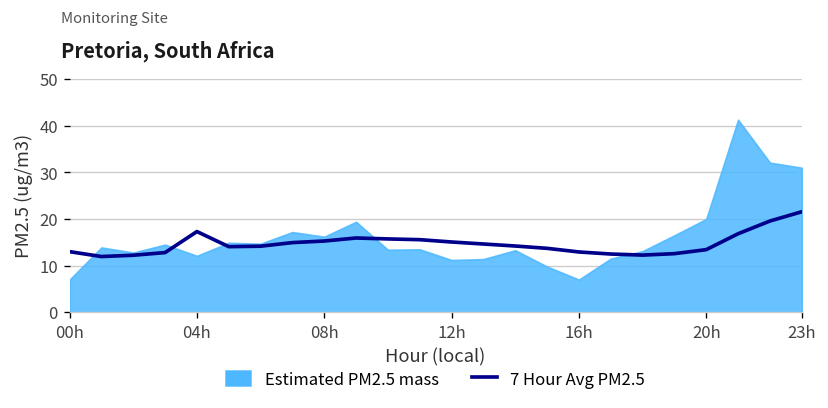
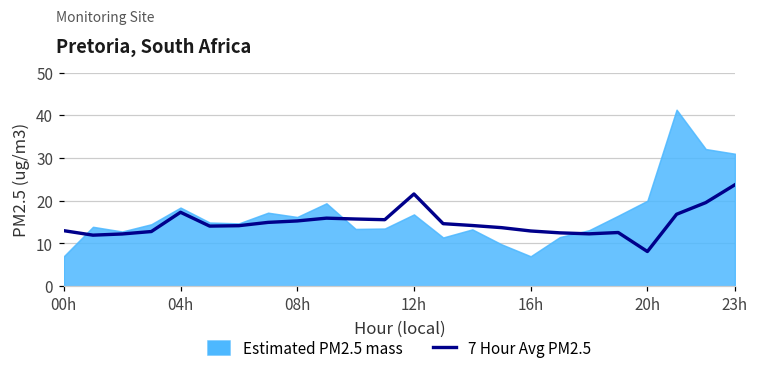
Estimated PM2.5 mass, 04h: 12 -> 18
7 Hour Avg PM2.5, 12h: 15 -> 22
Estimated PM2.5 mass, 12h: 11 -> 17
7 Hour Avg PM2.5, 20h: 13 -> 8
7 Hour Avg PM2.5, 23h: 22 -> 24
